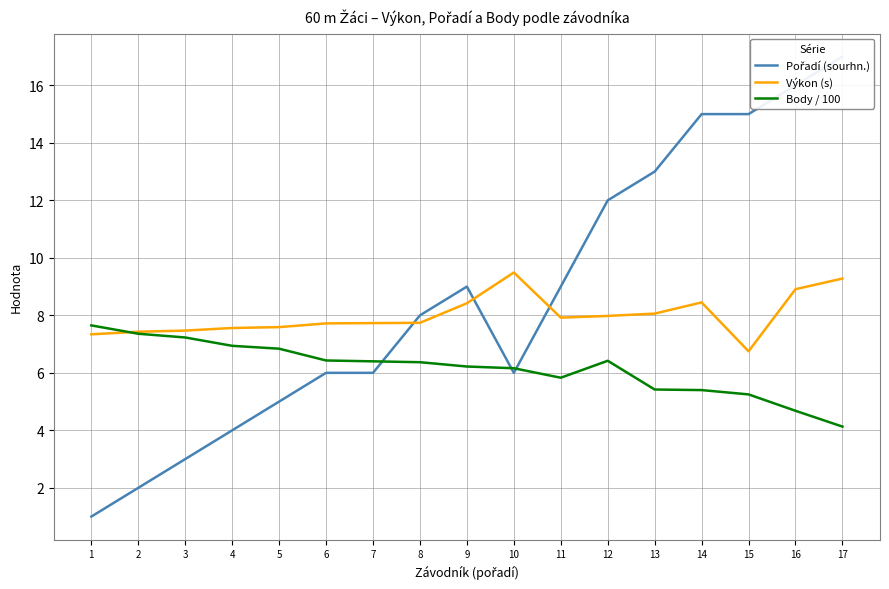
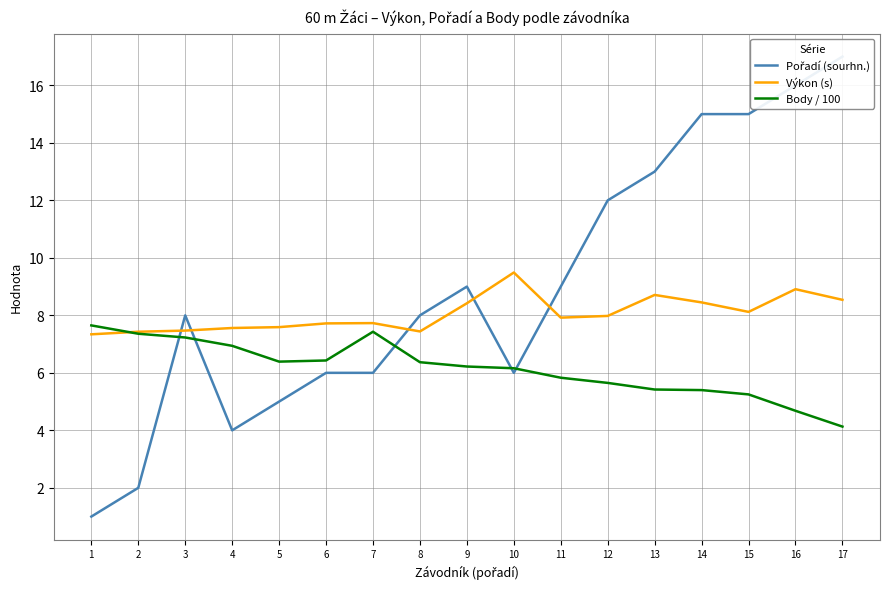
Pořadí (sourhn.), 3: 3 -> 8
Body / 100, 5: 6.8 -> 6.4
Body / 100, 7: 6.4 -> 7.4
Výkon (s), 8: 7.7 -> 7.4
Body / 100, 12: 6.4 -> 5.7
Výkon (s), 13: 8.1 -> 8.7
Výkon (s), 15: 6.8 -> 8.1
Výkon (s), 17: 9.3 -> 8.5
